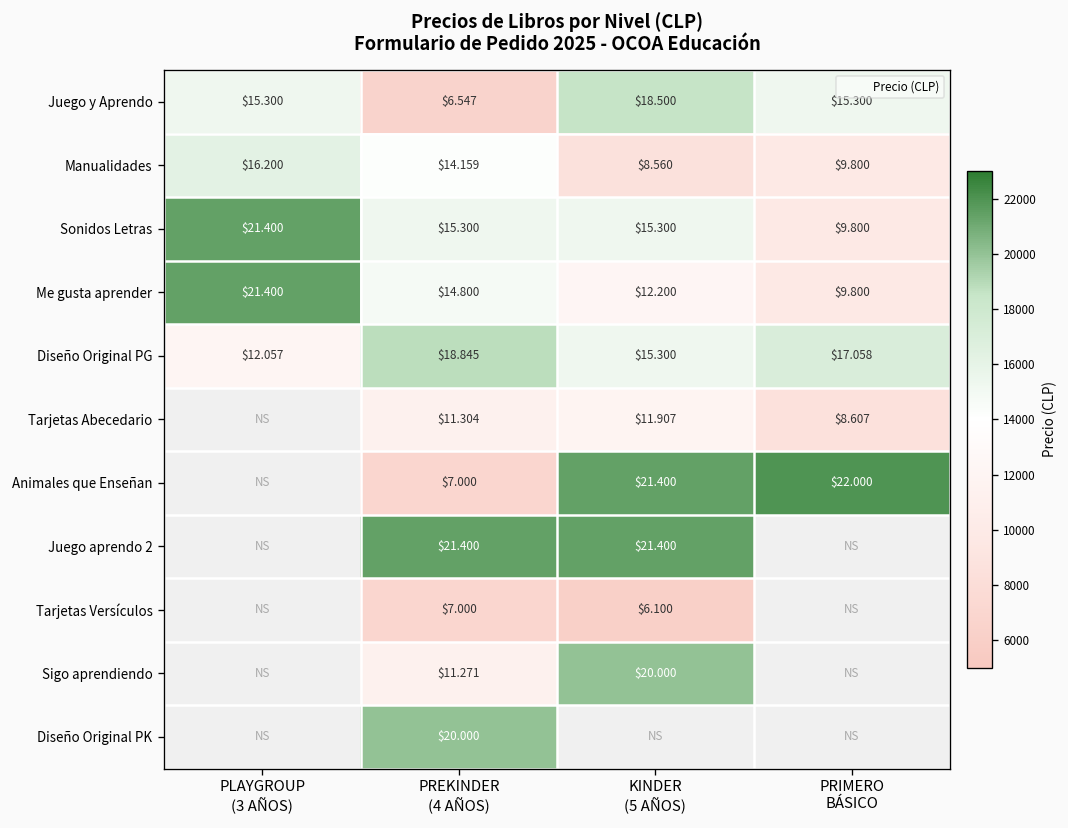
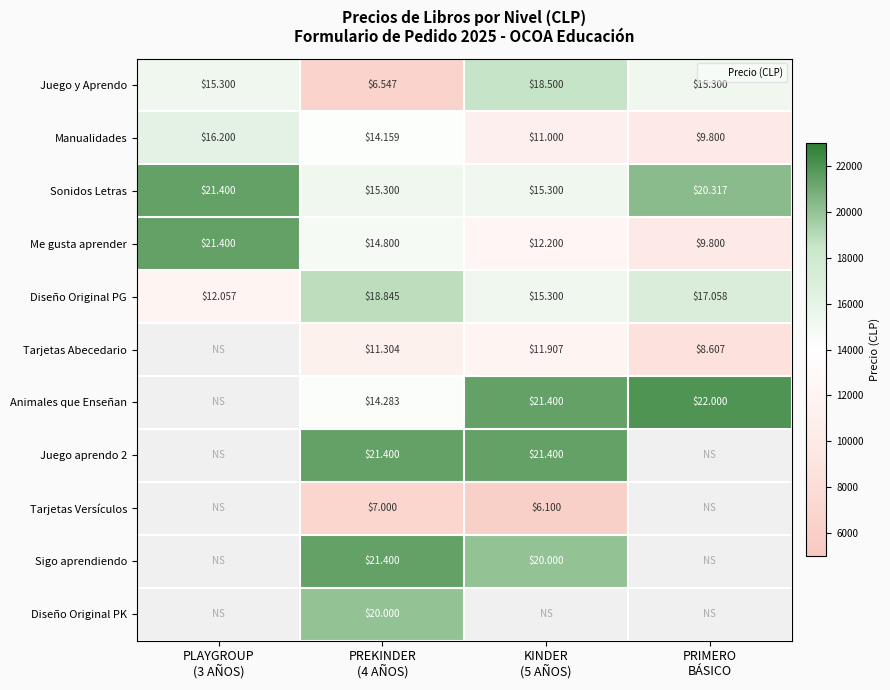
Manualidades, KINDER (5 AÑOS): $8.560 -> $11.000
Sonidos Letras, PRIMERO BÁSICO: $9.800 -> $20.317
Animales que Enseñan, PREKINDER (4 AÑOS): $7.000 -> $14.283
Sigo aprendiendo, PREKINDER (4 AÑOS): $11.271 -> $21.400
